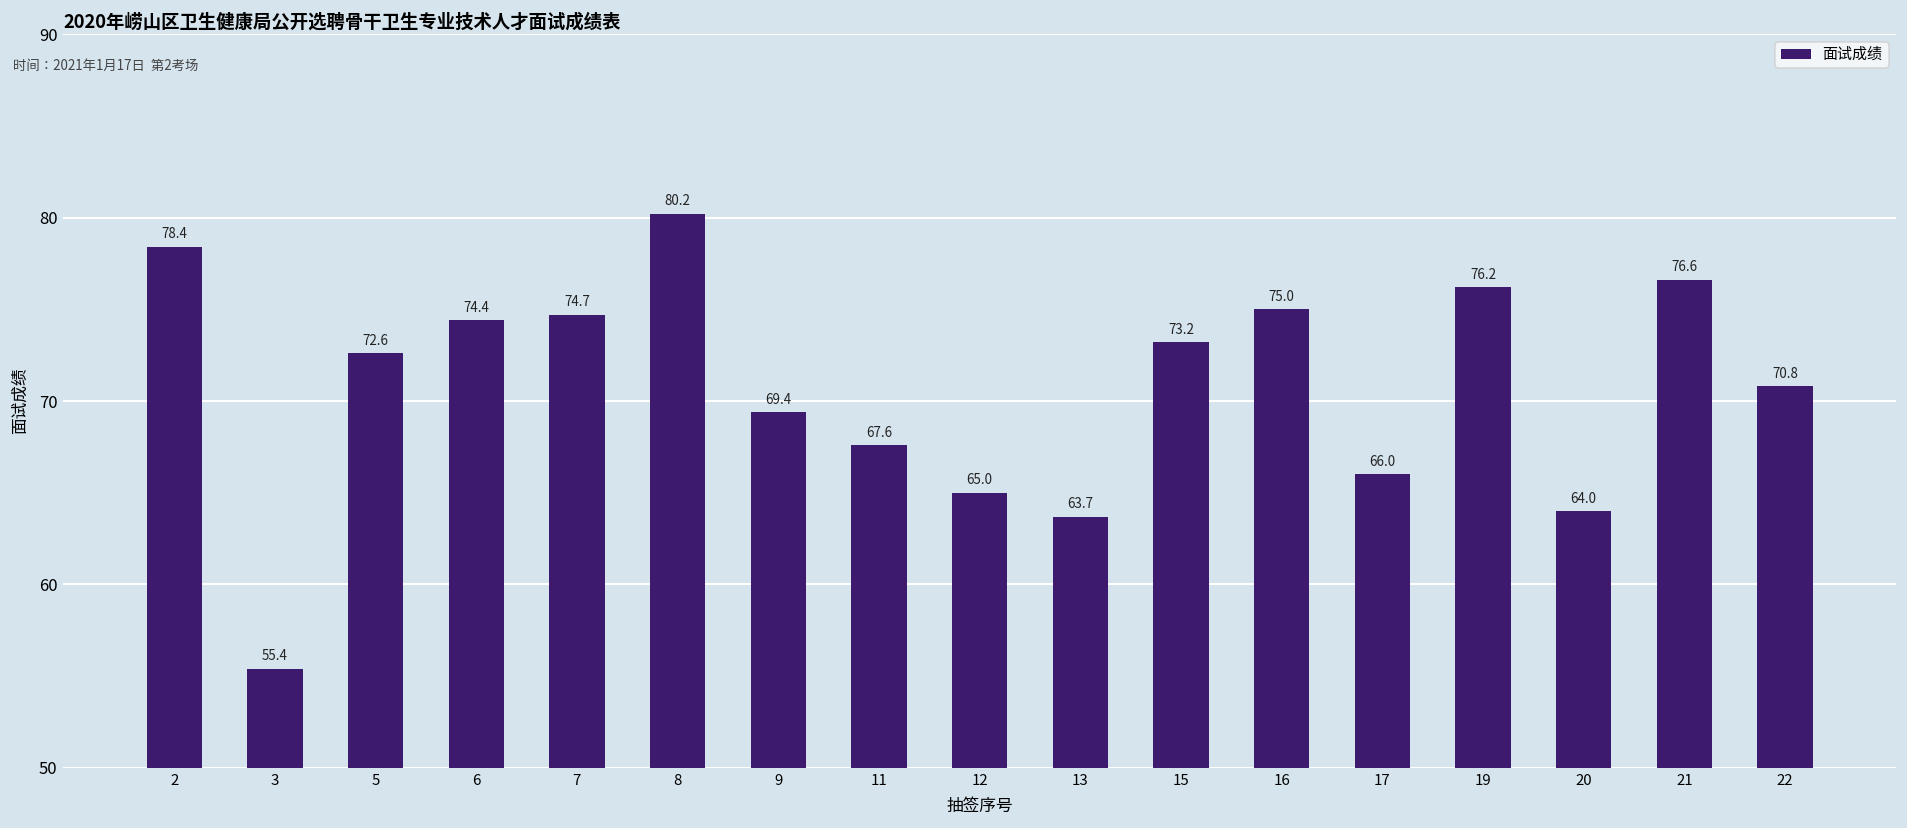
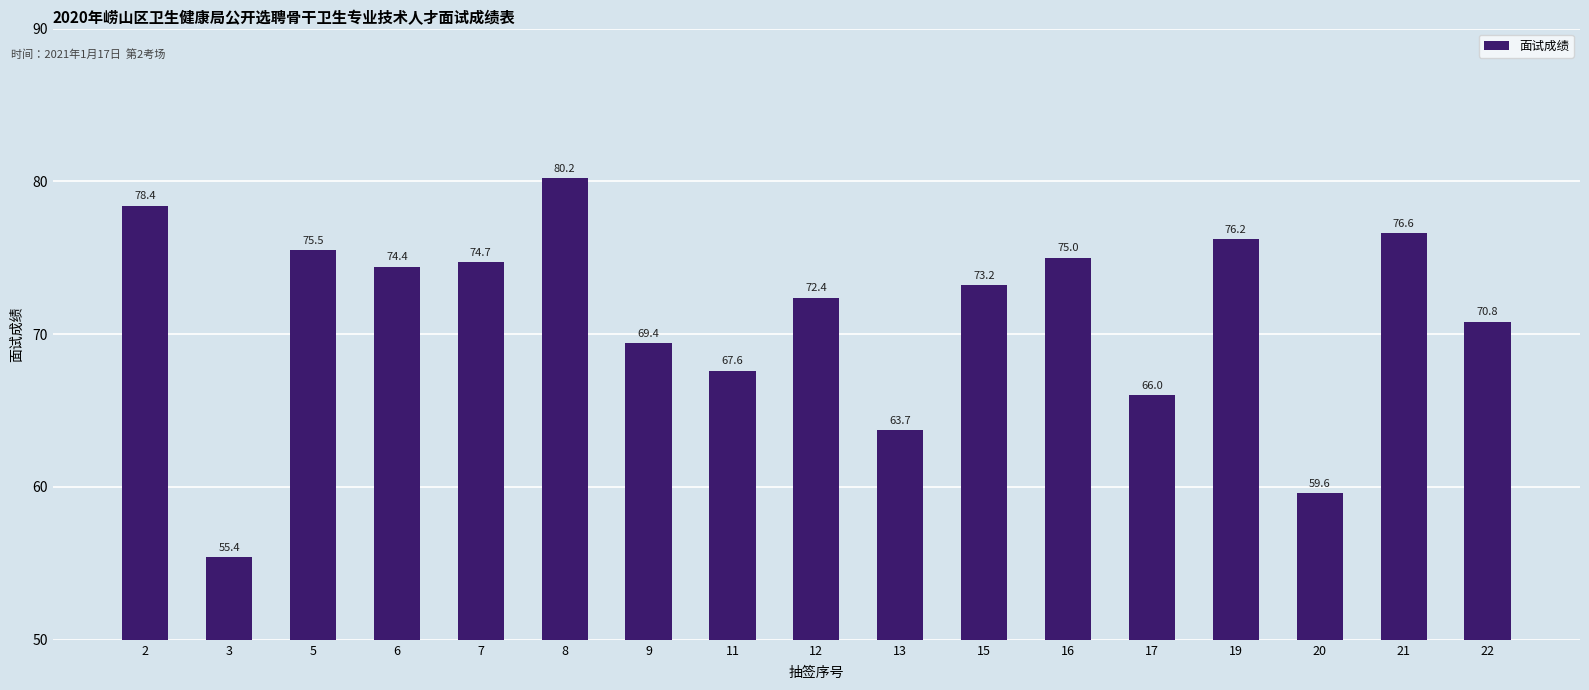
5: 72.6 -> 75.5
12: 65.0 -> 72.4
20: 64.0 -> 59.6
